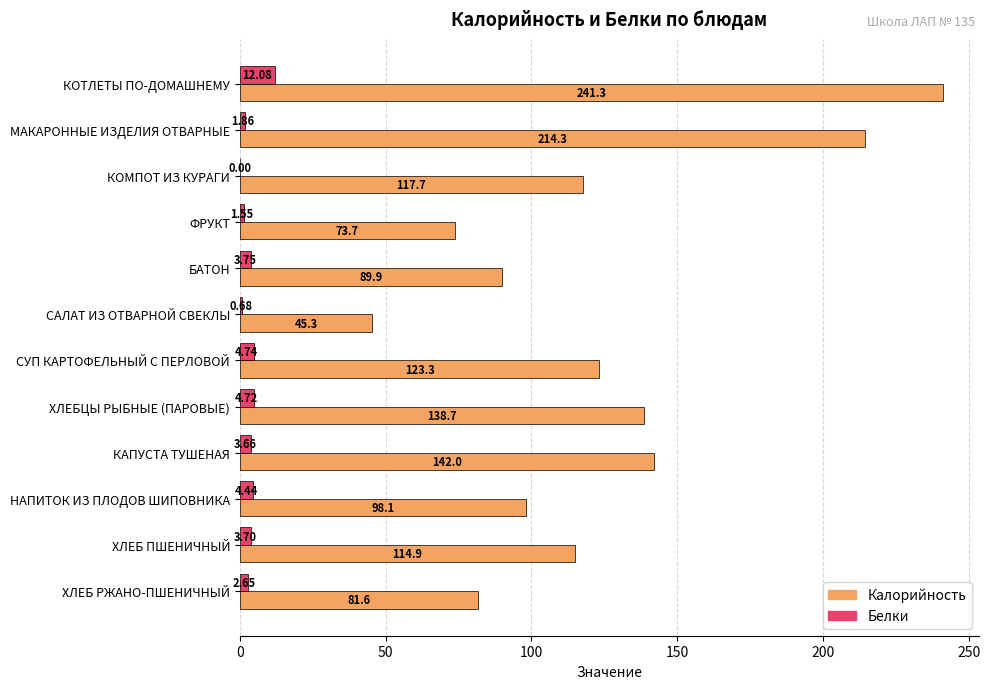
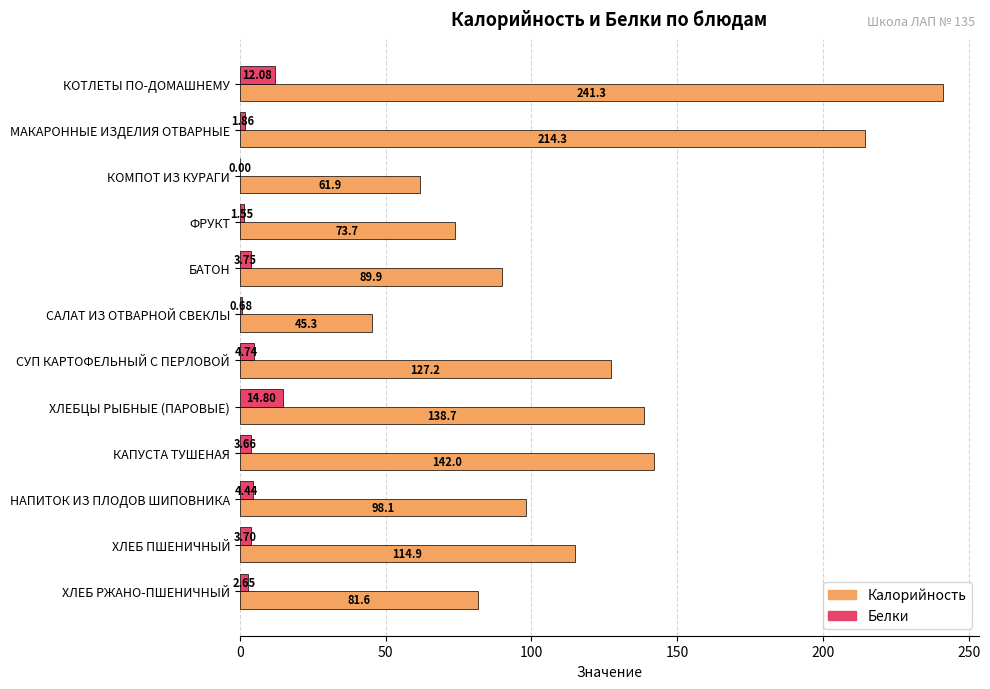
Калорийность, КОМПОТ ИЗ КУРАГИ: 117.7 -> 61.9
Калорийность, СУП КАРТОФЕЛЬНЫЙ С ПЕРЛОВОЙ: 123.3 -> 127.2
Белки, ХЛЕБЦЫ РЫБНЫЕ (ПАРОВЫЕ): 4.72 -> 14.80
